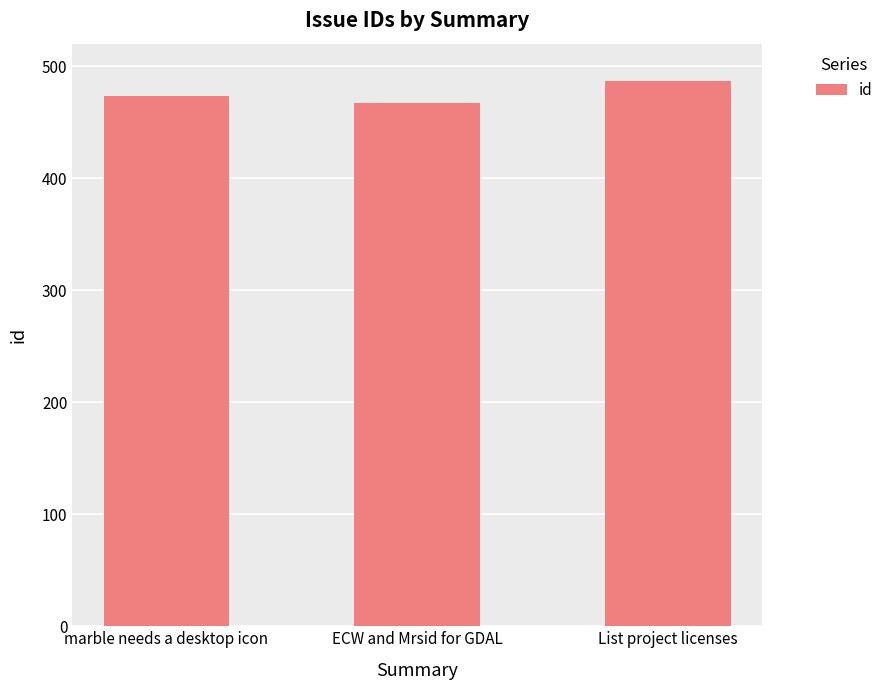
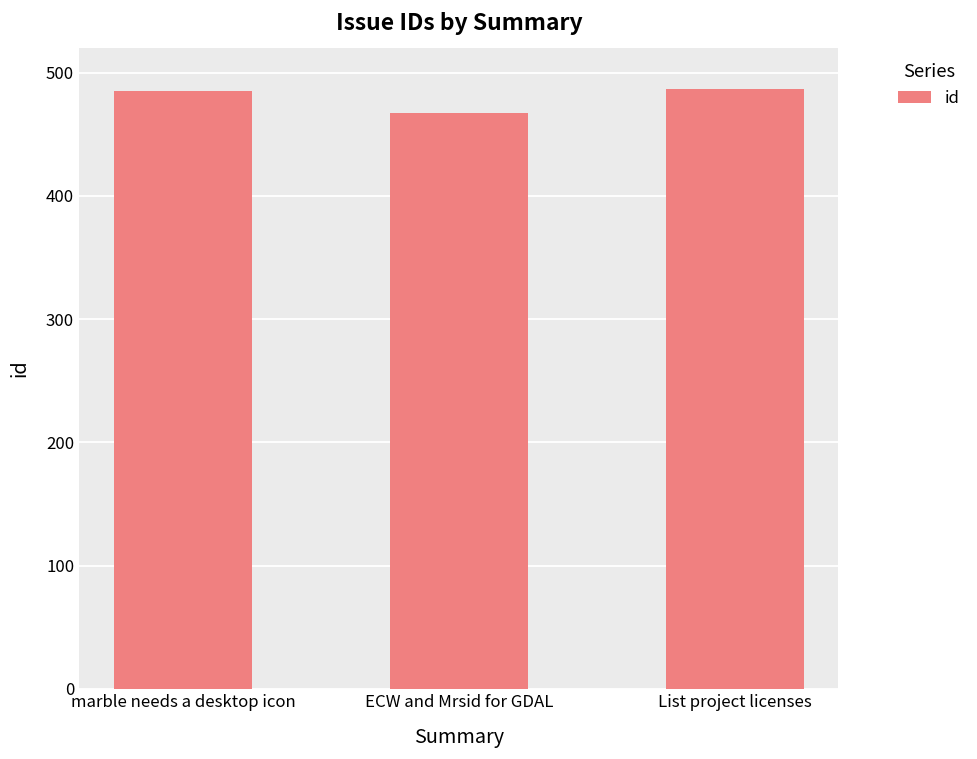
marble needs a desktop icon: 473 -> 485
